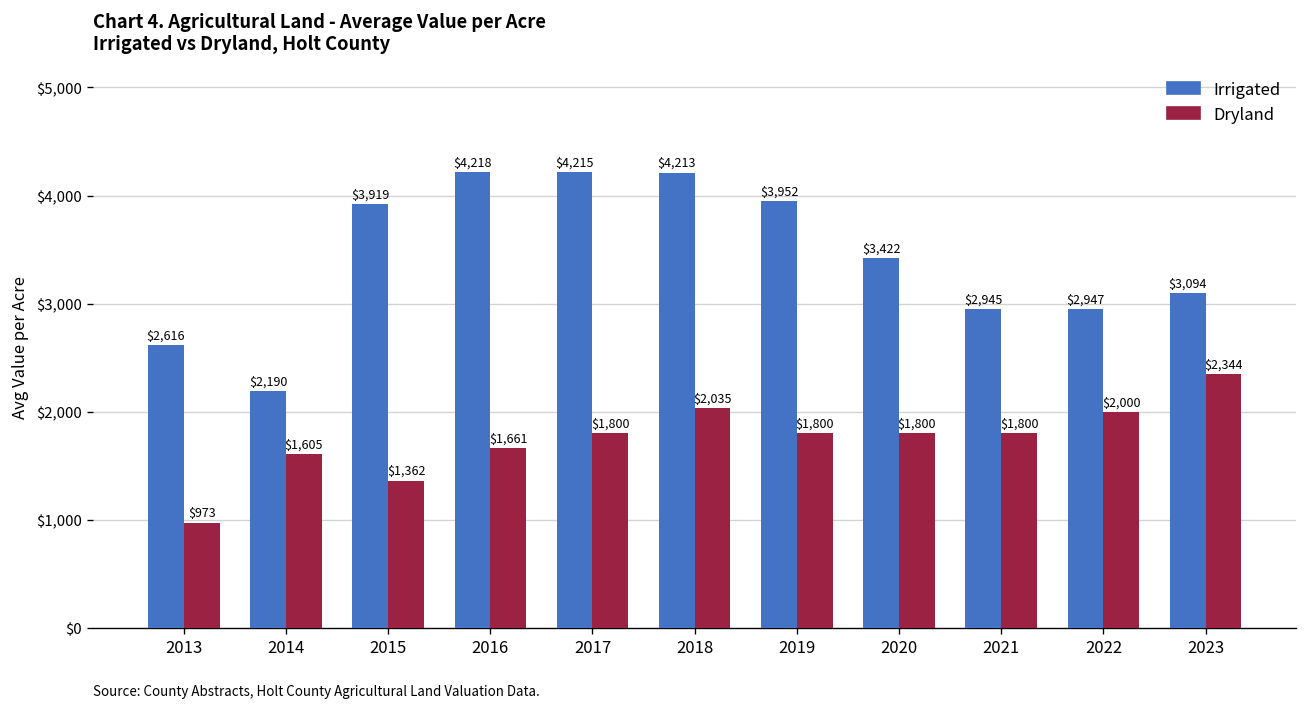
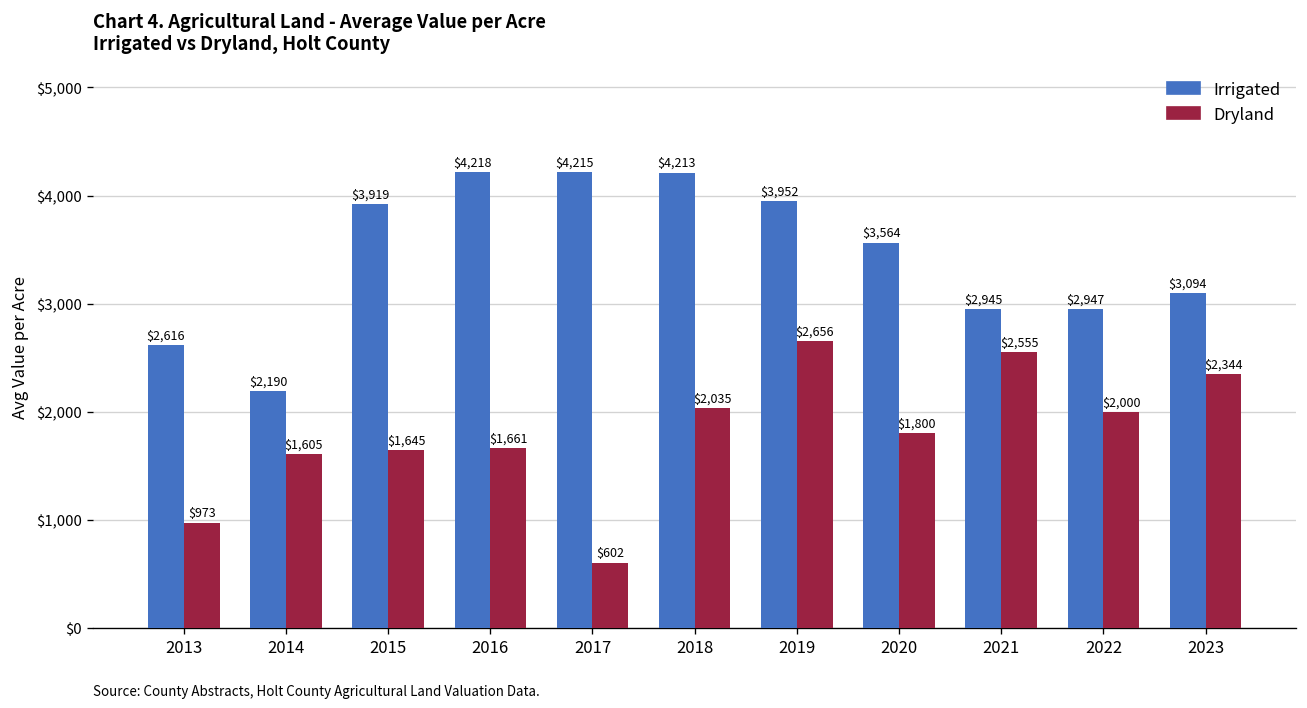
Dryland, 2015: $1,362 -> $1,645
Dryland, 2017: $1,800 -> $602
Dryland, 2019: $1,800 -> $2,656
Irrigated, 2020: $3,422 -> $3,564
Dryland, 2021: $1,800 -> $2,555
